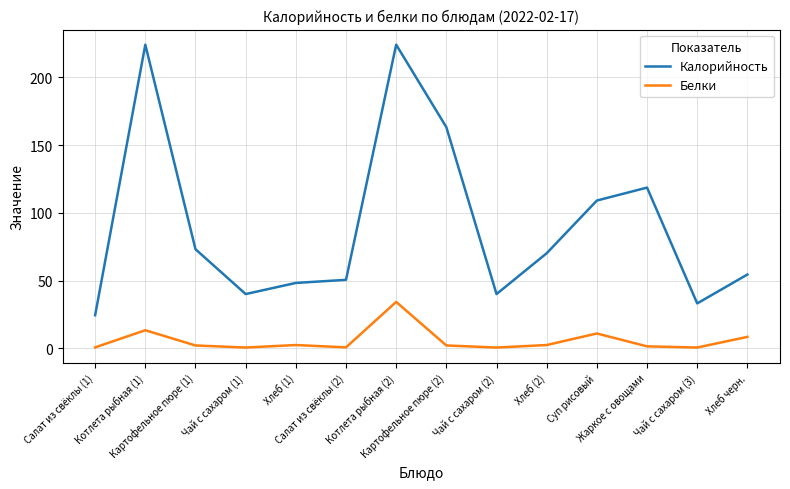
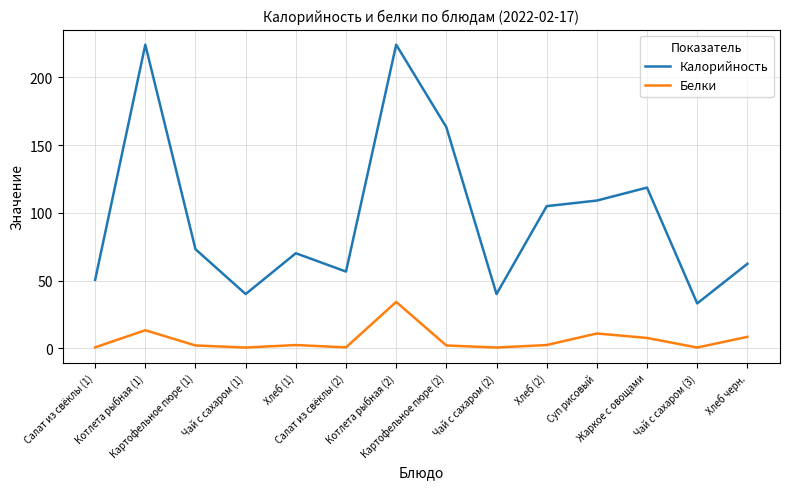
Калорийность, Салат из свёклы (1): 24 -> 51
Калорийность, Хлеб (1): 48 -> 70
Калорийность, Салат из свёклы (2): 51 -> 57
Калорийность, Хлеб (2): 70 -> 105
Белки, Жаркое с овощами: 1 -> 8
Калорийность, Хлеб черн.: 54 -> 62
